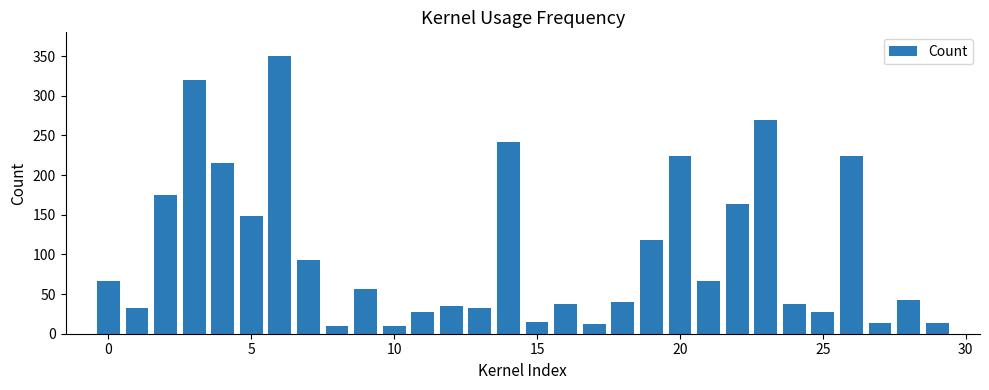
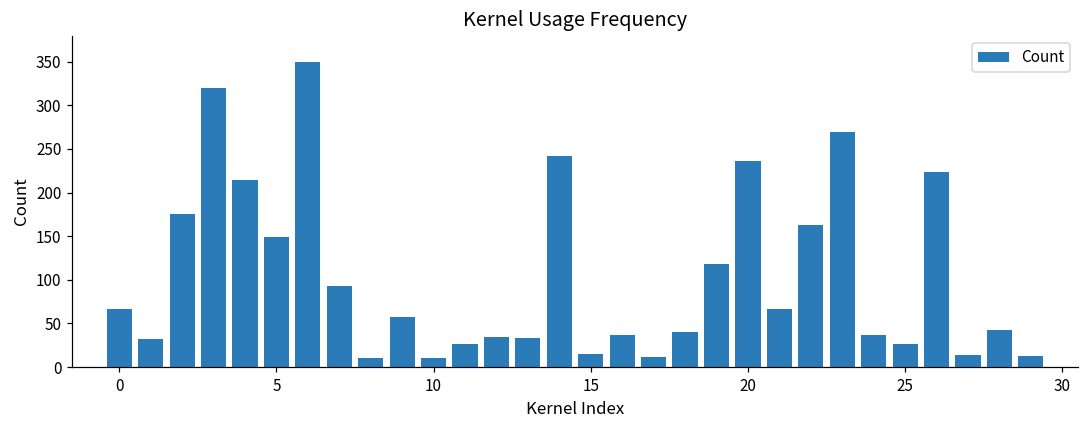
20: 220 -> 240
